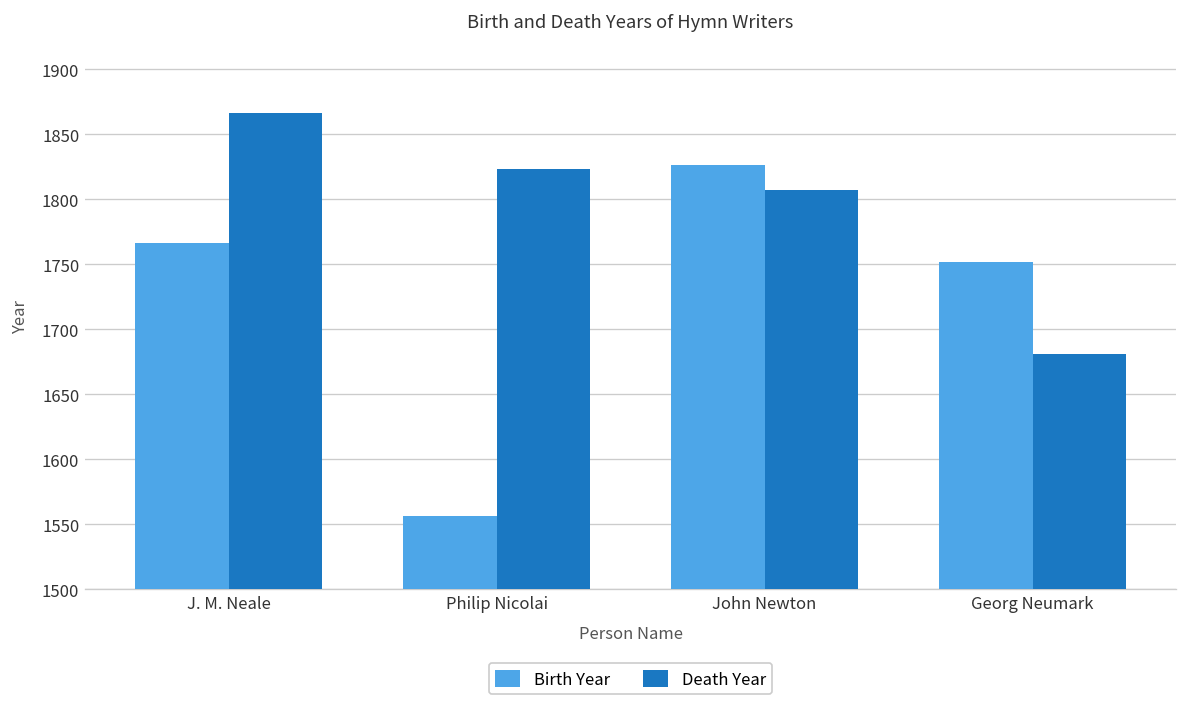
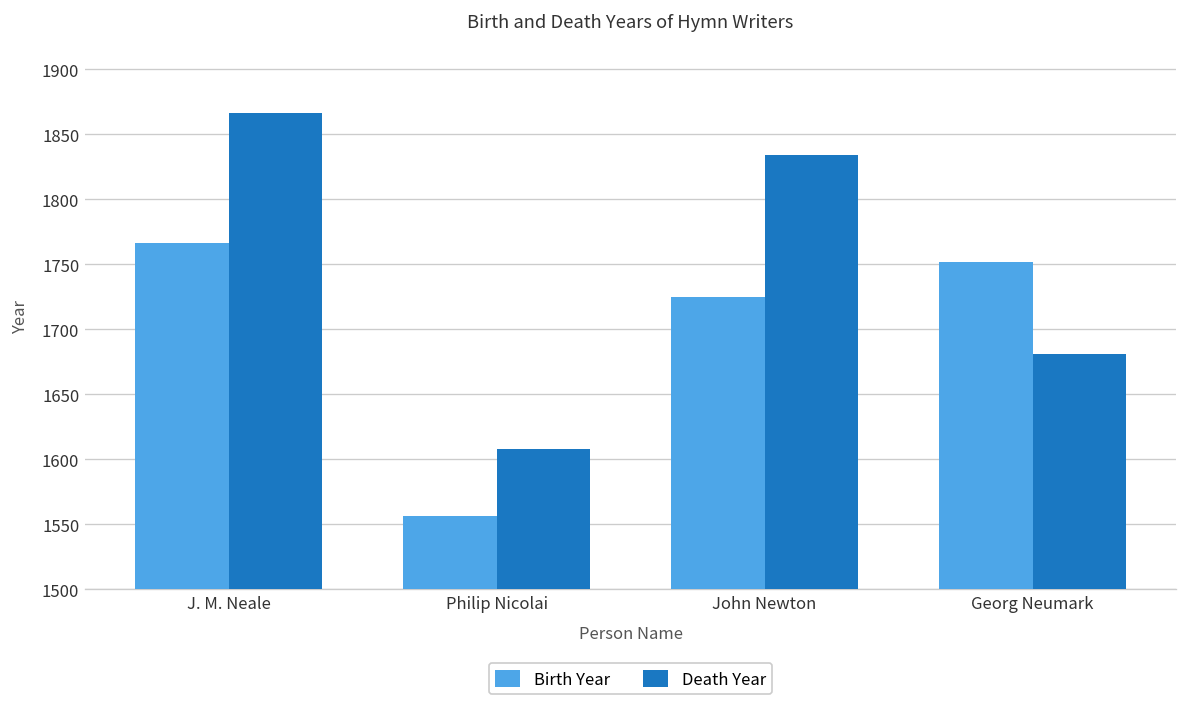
Death Year, Philip Nicolai: 1823 -> 1608
Birth Year, John Newton: 1826 -> 1725
Death Year, John Newton: 1807 -> 1834
